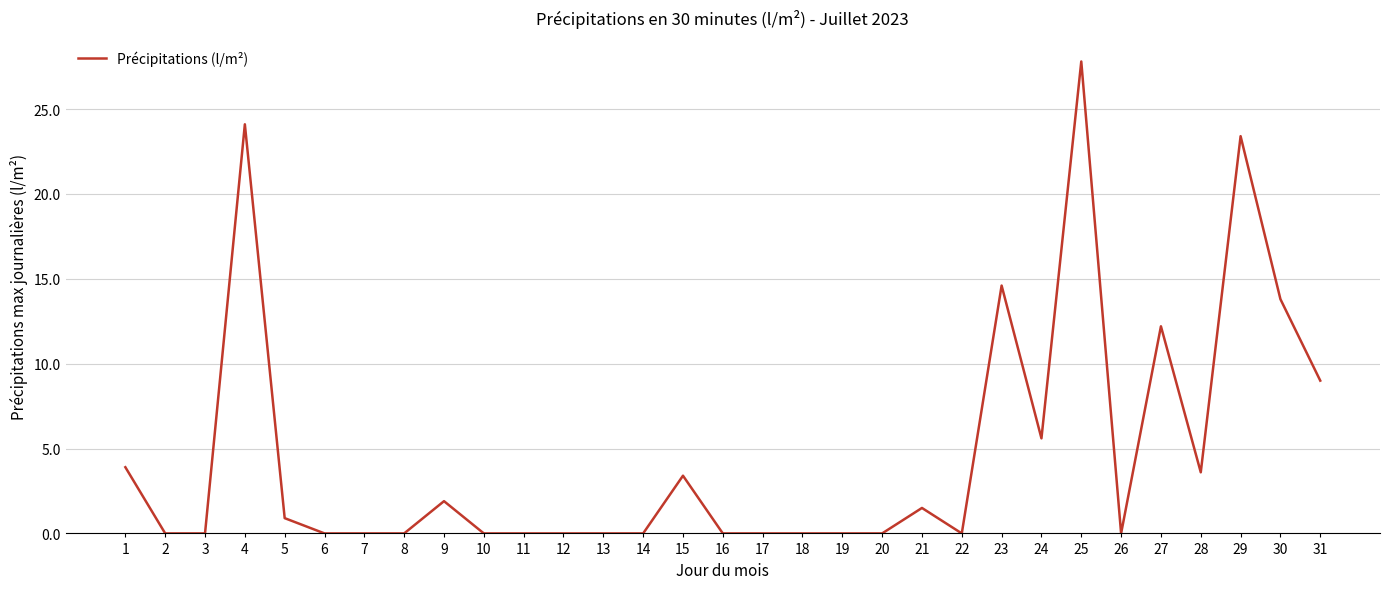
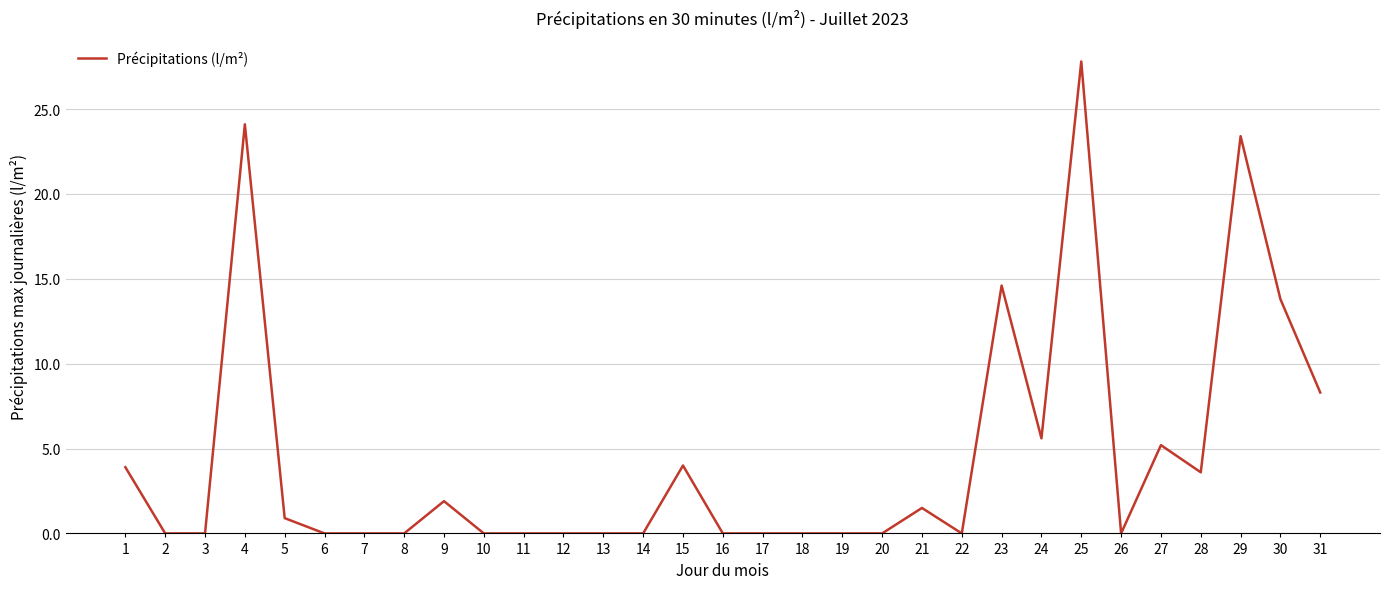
15: 3.4 -> 4.0
27: 12.2 -> 5.2
31: 9.0 -> 8.3
